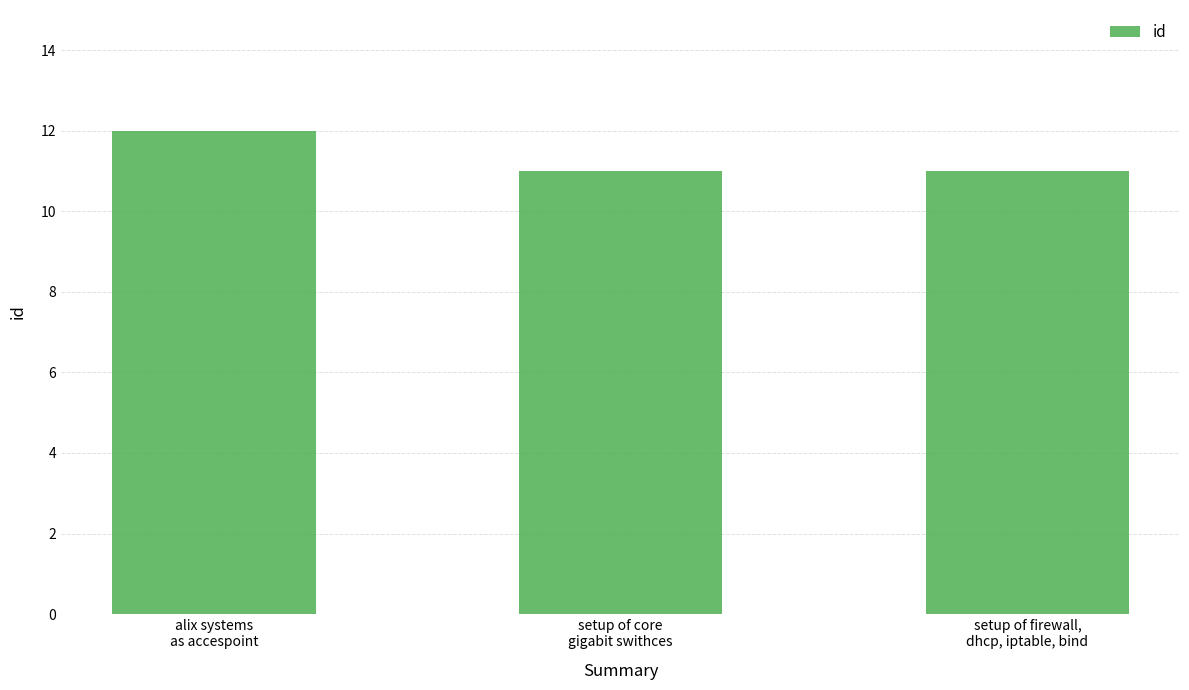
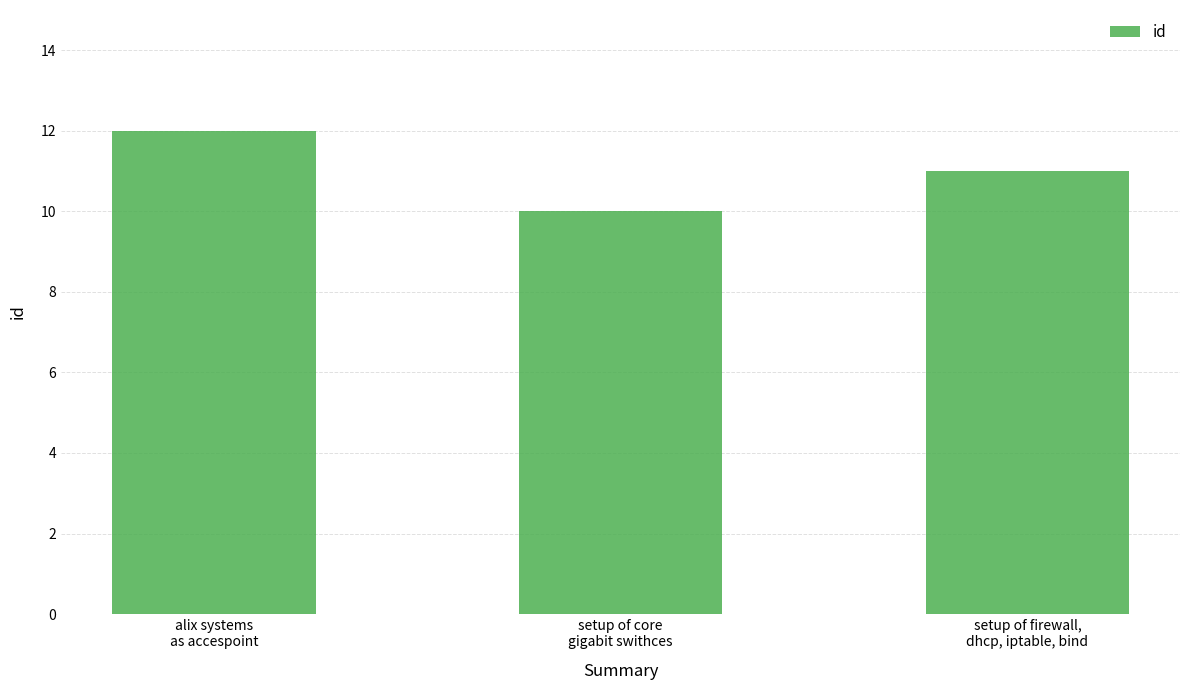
setup of core gigabit swithces: 11 -> 10
